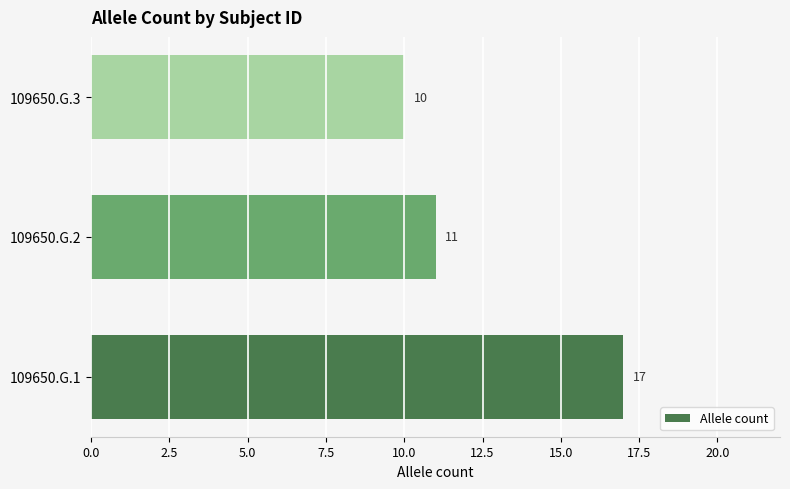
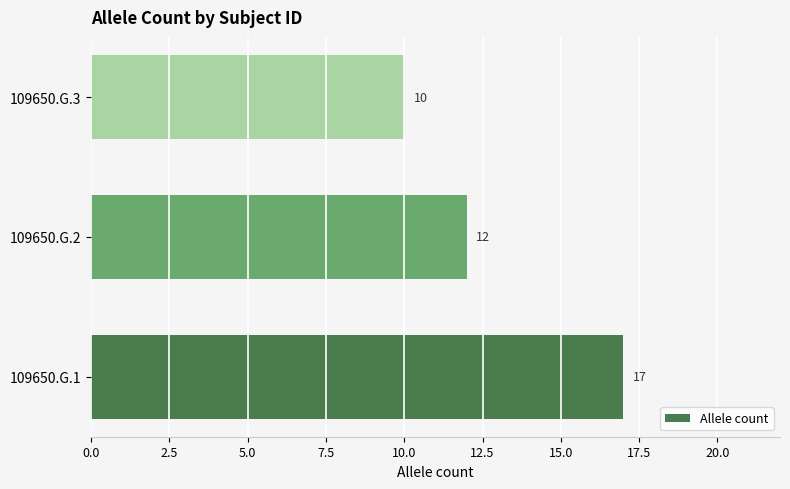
109650.G.2: 11 -> 12
